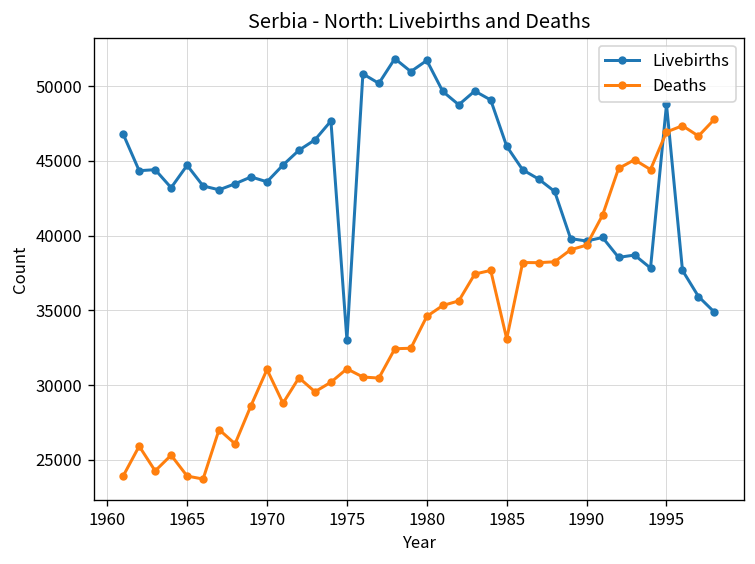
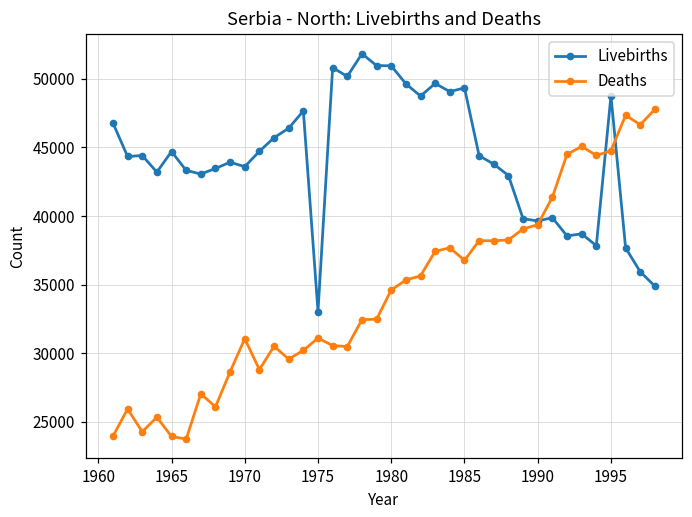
Livebirths, 1980: 51700 -> 51000
Livebirths, 1985: 46000 -> 49300
Deaths, 1985: 33100 -> 36800
Deaths, 1995: 46900 -> 44800
